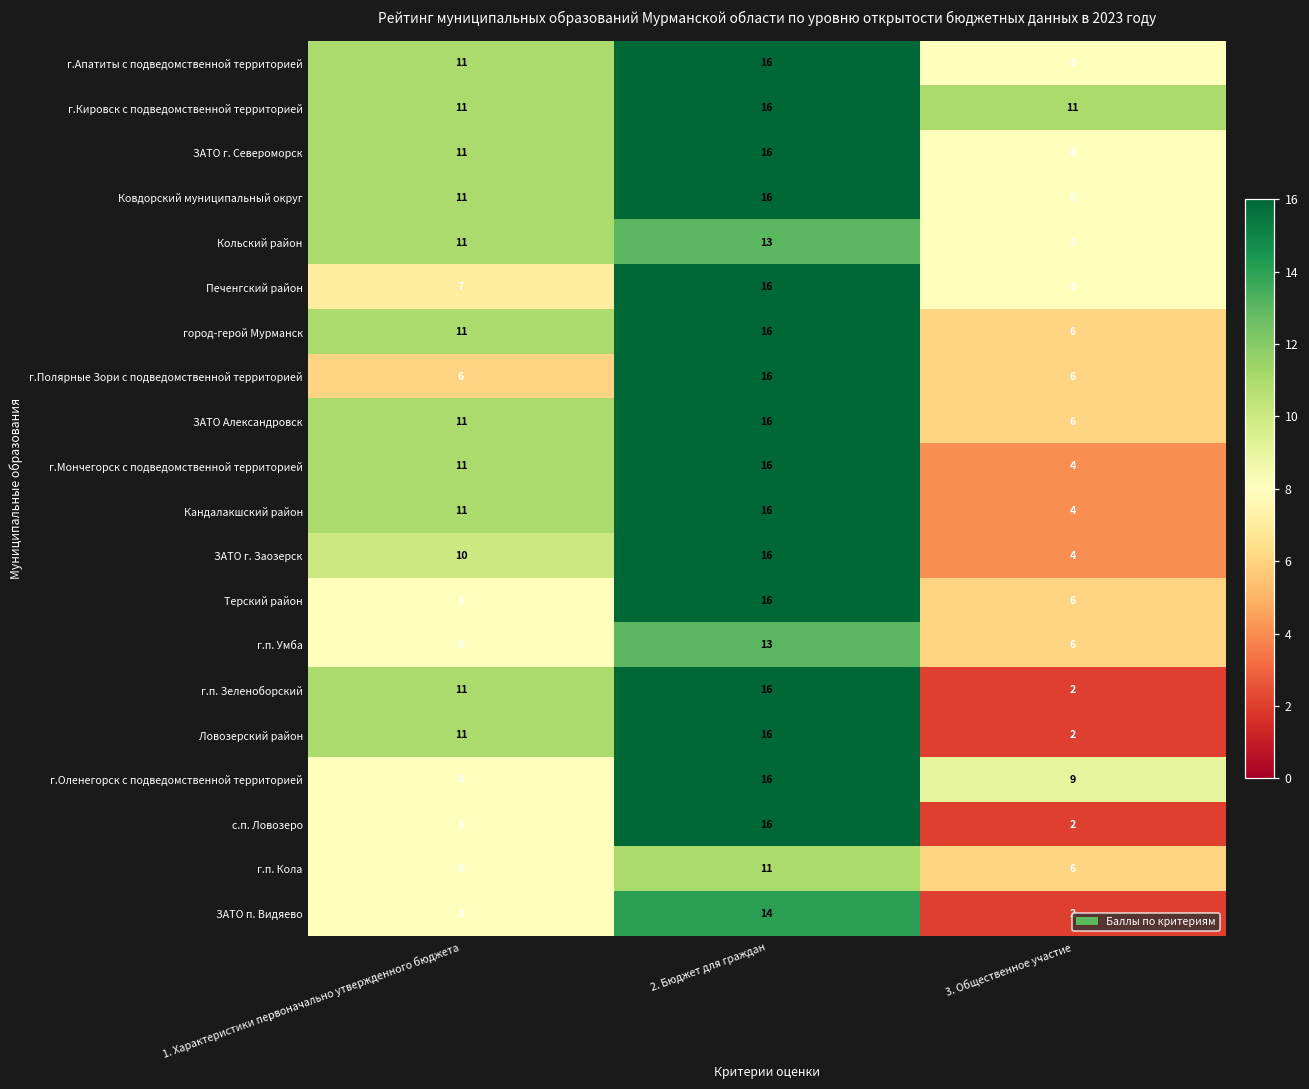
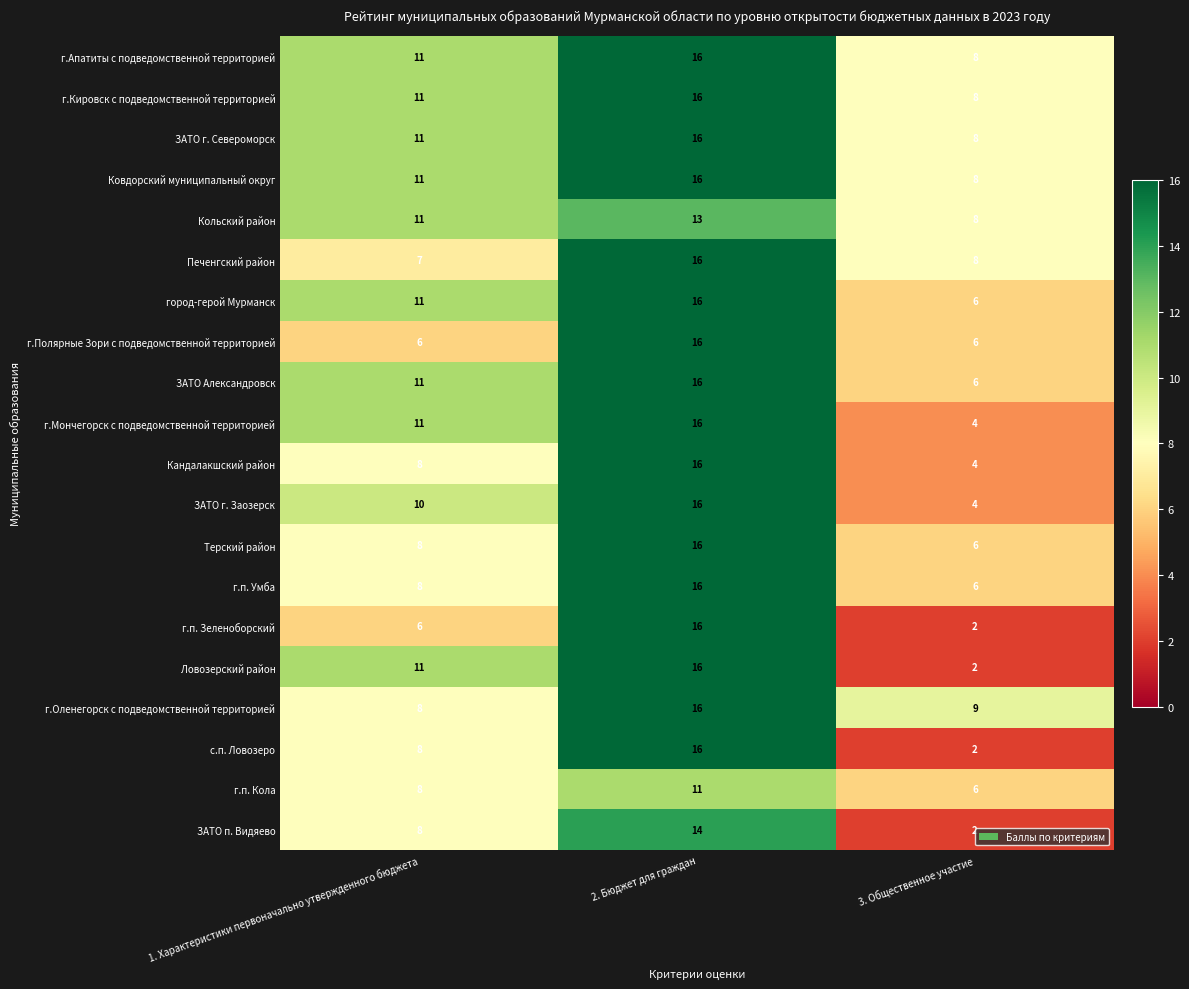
г.Кировск с подведомственной территорией, 3. Общественное участие: 11 -> 8
Кандалакшский район, 1. Характеристики первоначально утвержденного бюджета: 11 -> 8
г.п. Умба, 2. Бюджет для граждан: 13 -> 16
г.п. Зеленоборский, 1. Характеристики первоначально утвержденного бюджета: 11 -> 6
